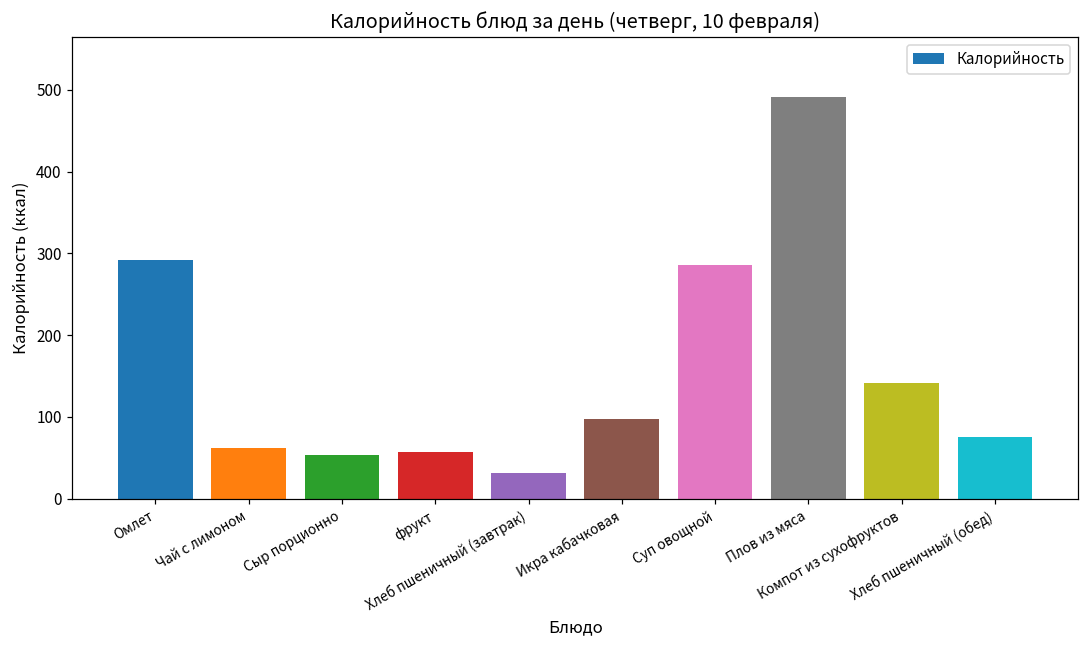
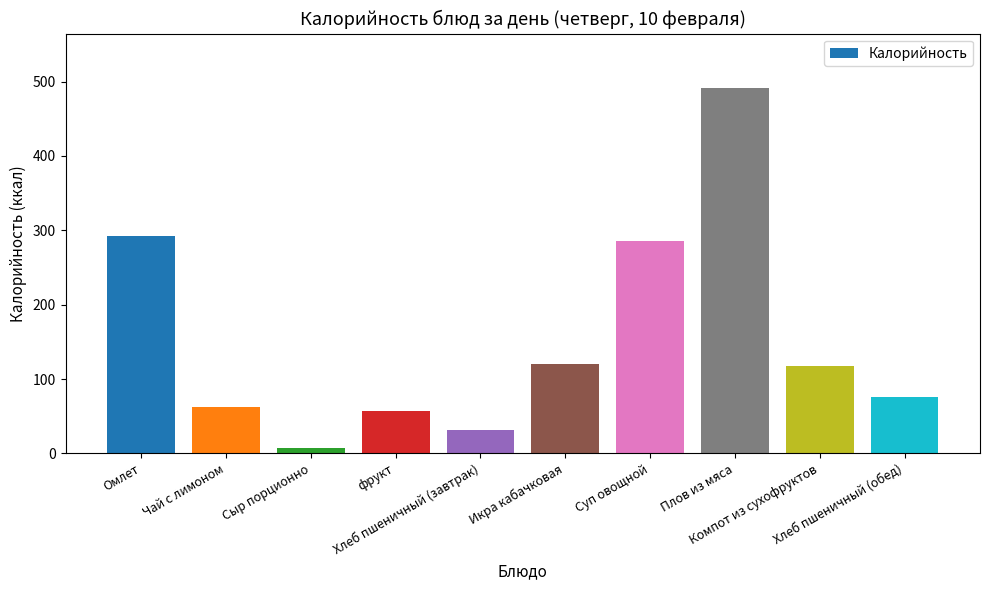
Сыр порционно: 50 -> 10
Икра кабачковая: 100 -> 120
Компот из сухофруктов: 140 -> 120
